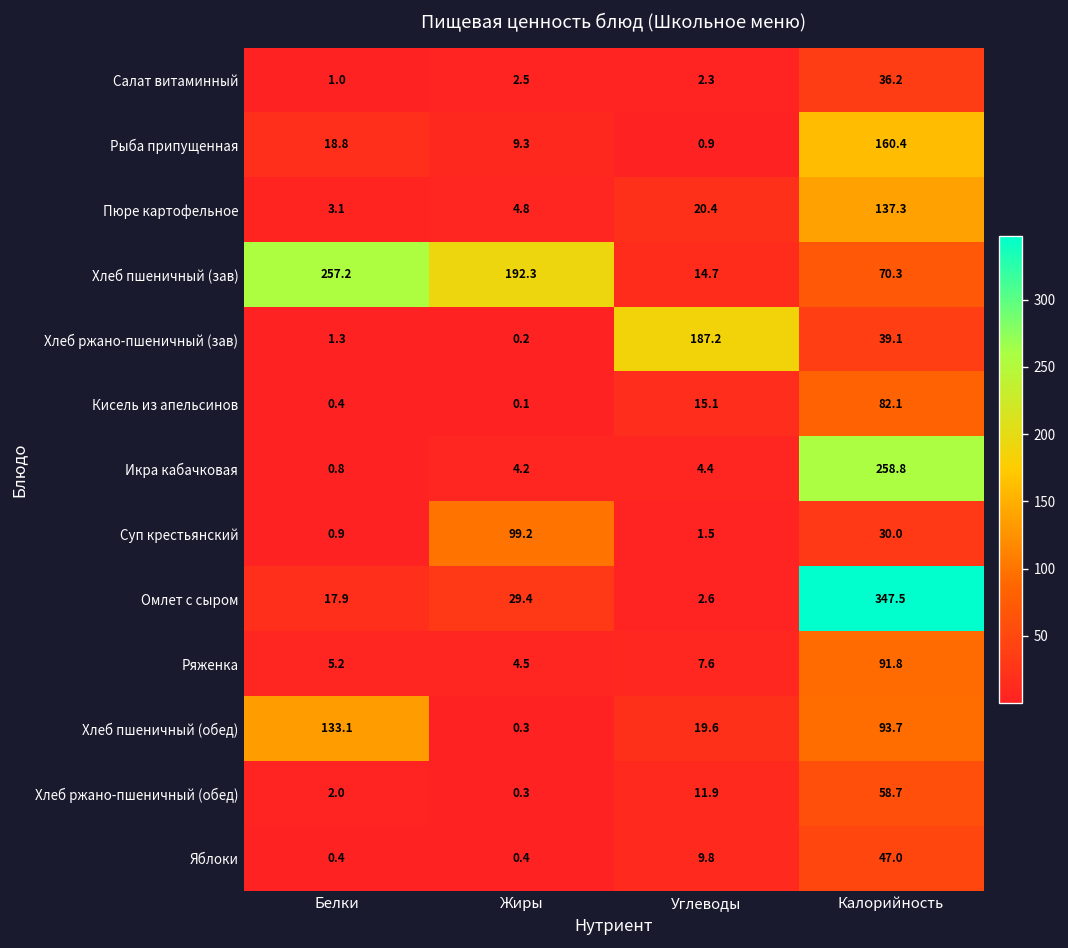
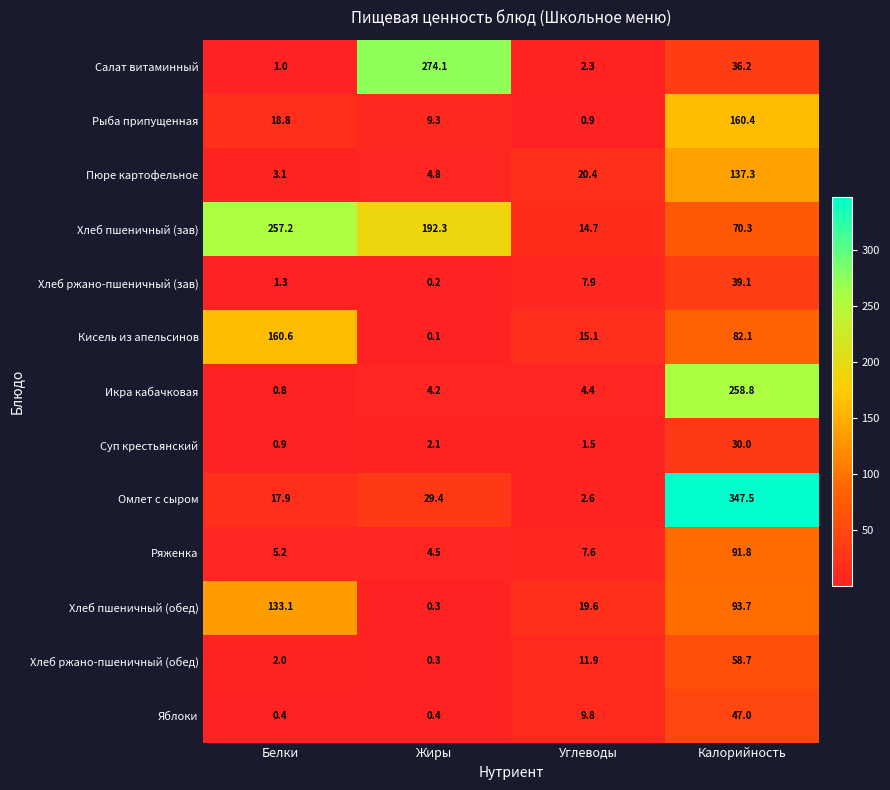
Салат витаминный, Жиры: 2.5 -> 274.1
Хлеб ржано-пшеничный (зав), Углеводы: 187.2 -> 7.9
Кисель из апельсинов, Белки: 0.4 -> 160.6
Суп крестьянский, Жиры: 99.2 -> 2.1
